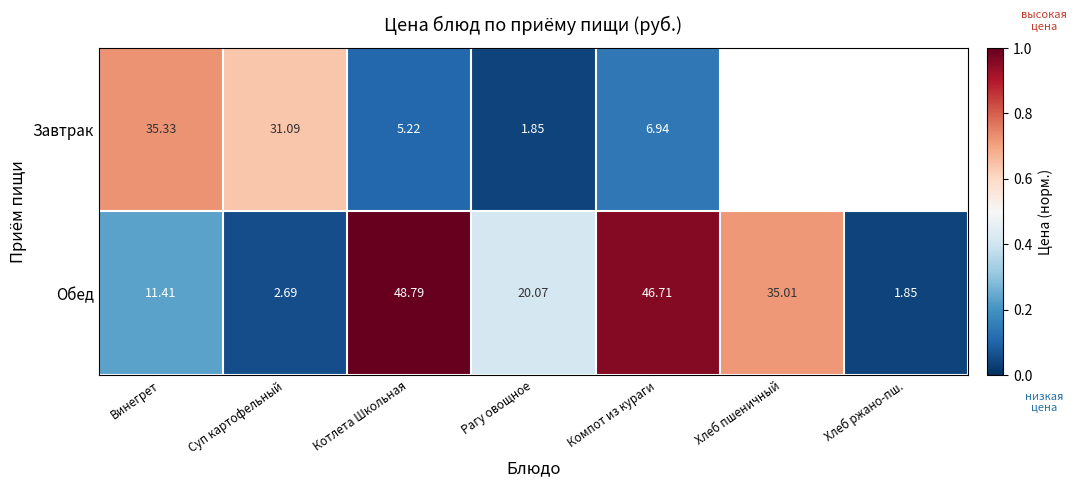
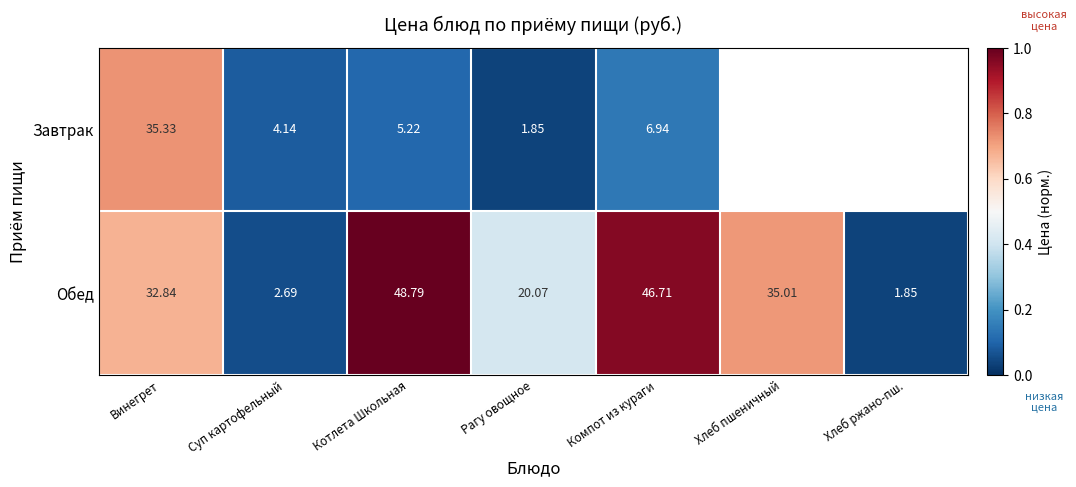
Завтрак, Суп картофельный: 31.09 -> 4.14
Обед, Винегрет: 11.41 -> 32.84
